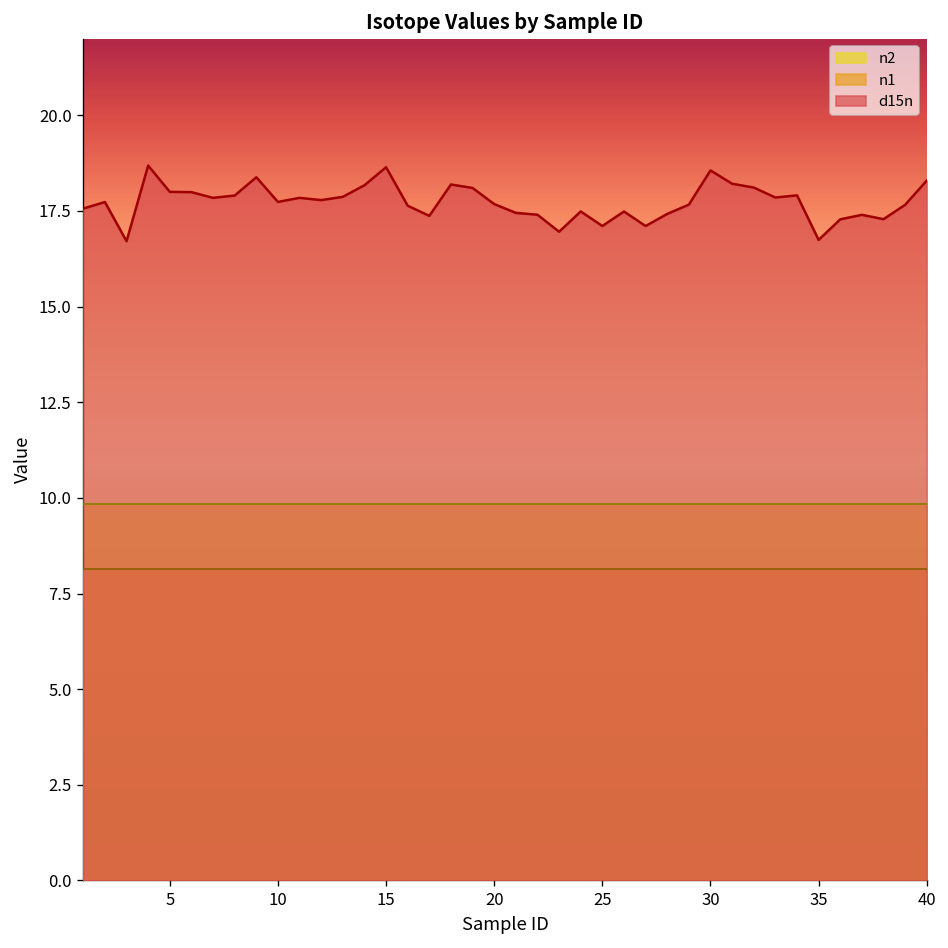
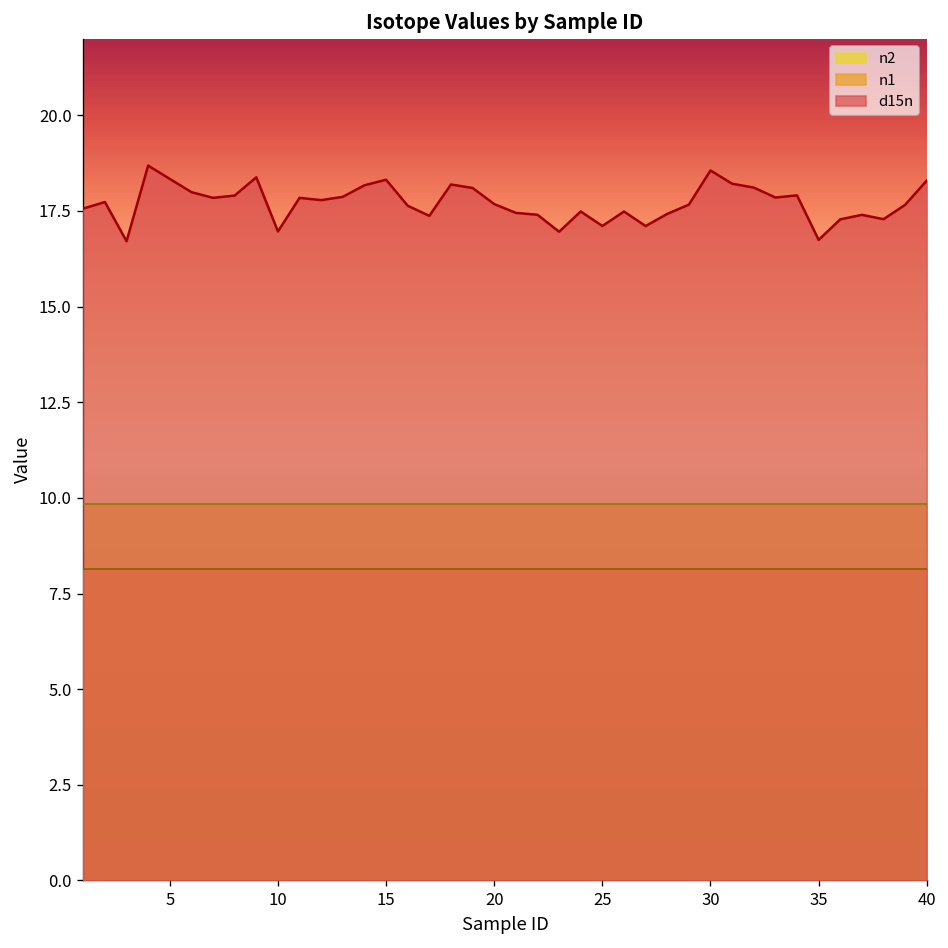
d15n, 5: 18.0 -> 18.3
d15n, 10: 17.7 -> 17.0
d15n, 15: 18.6 -> 18.3
